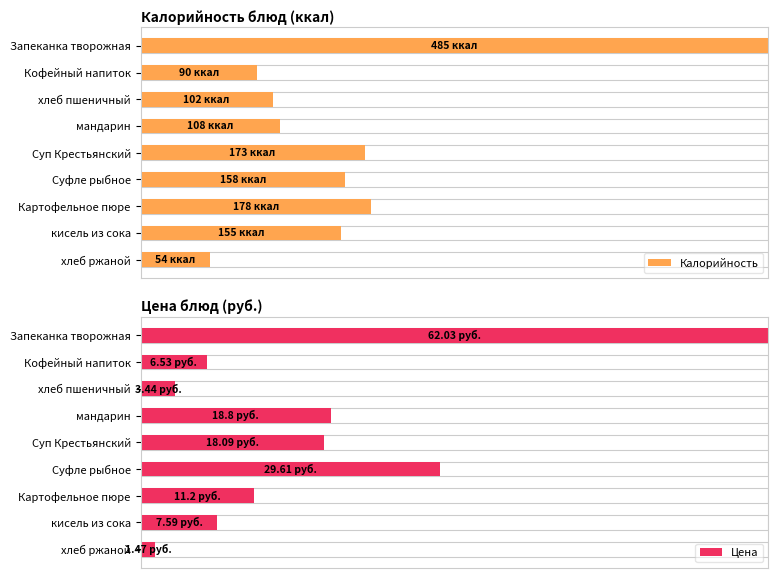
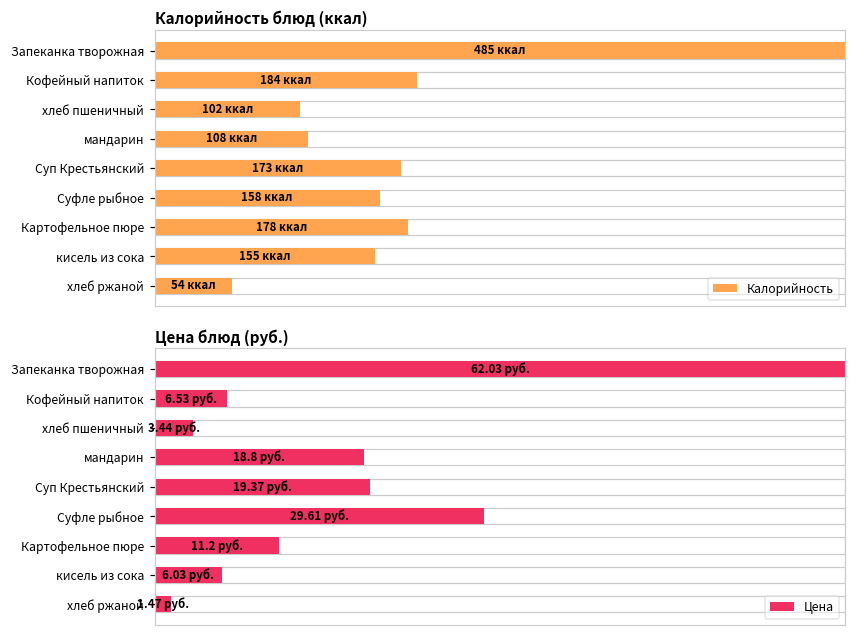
Калорийность блюд (ккал), Калорийность, Кофейный напиток: 90 -> 184
Цена блюд (руб.), Цена, Суп Крестьянский: 18.09 -> 19.37
Цена блюд (руб.), Цена, кисель из сока: 7.59 -> 6.03
